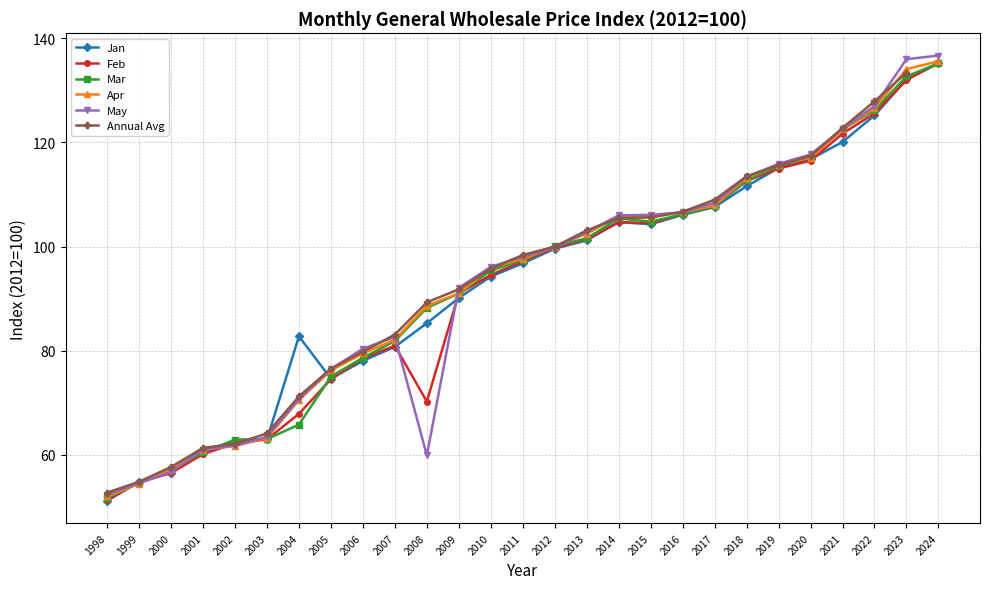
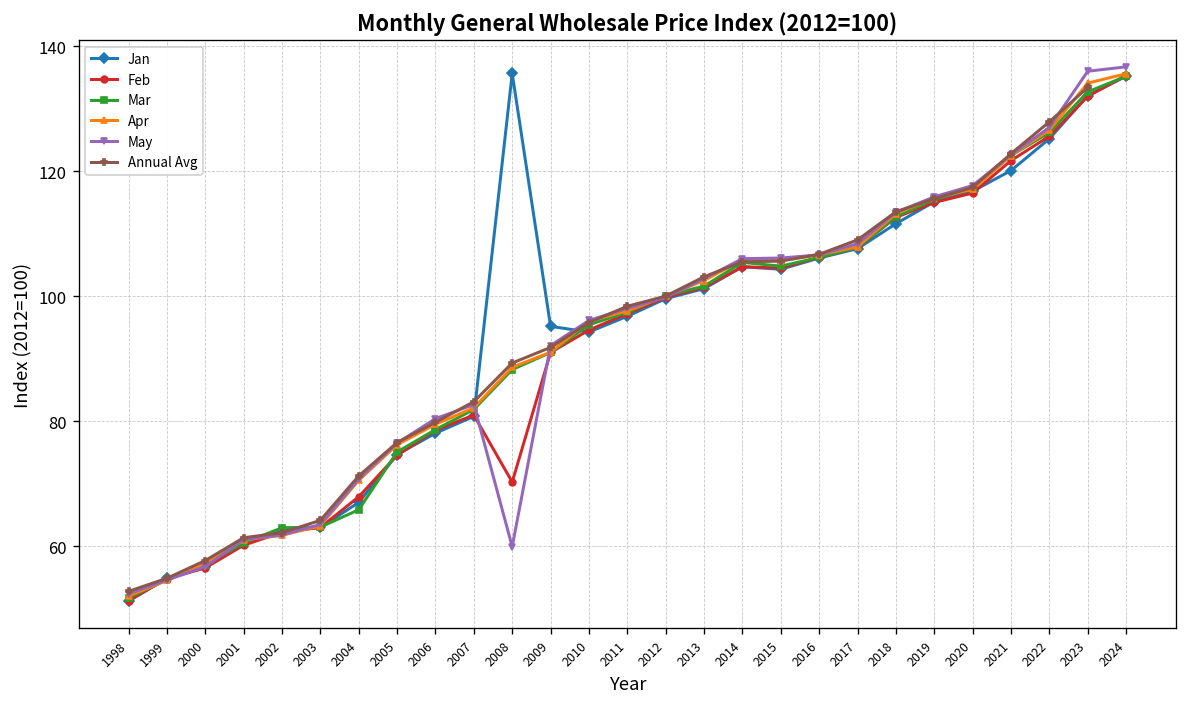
Jan, 2004: 83 -> 67
Jan, 2008: 85 -> 136
Jan, 2009: 90 -> 95
